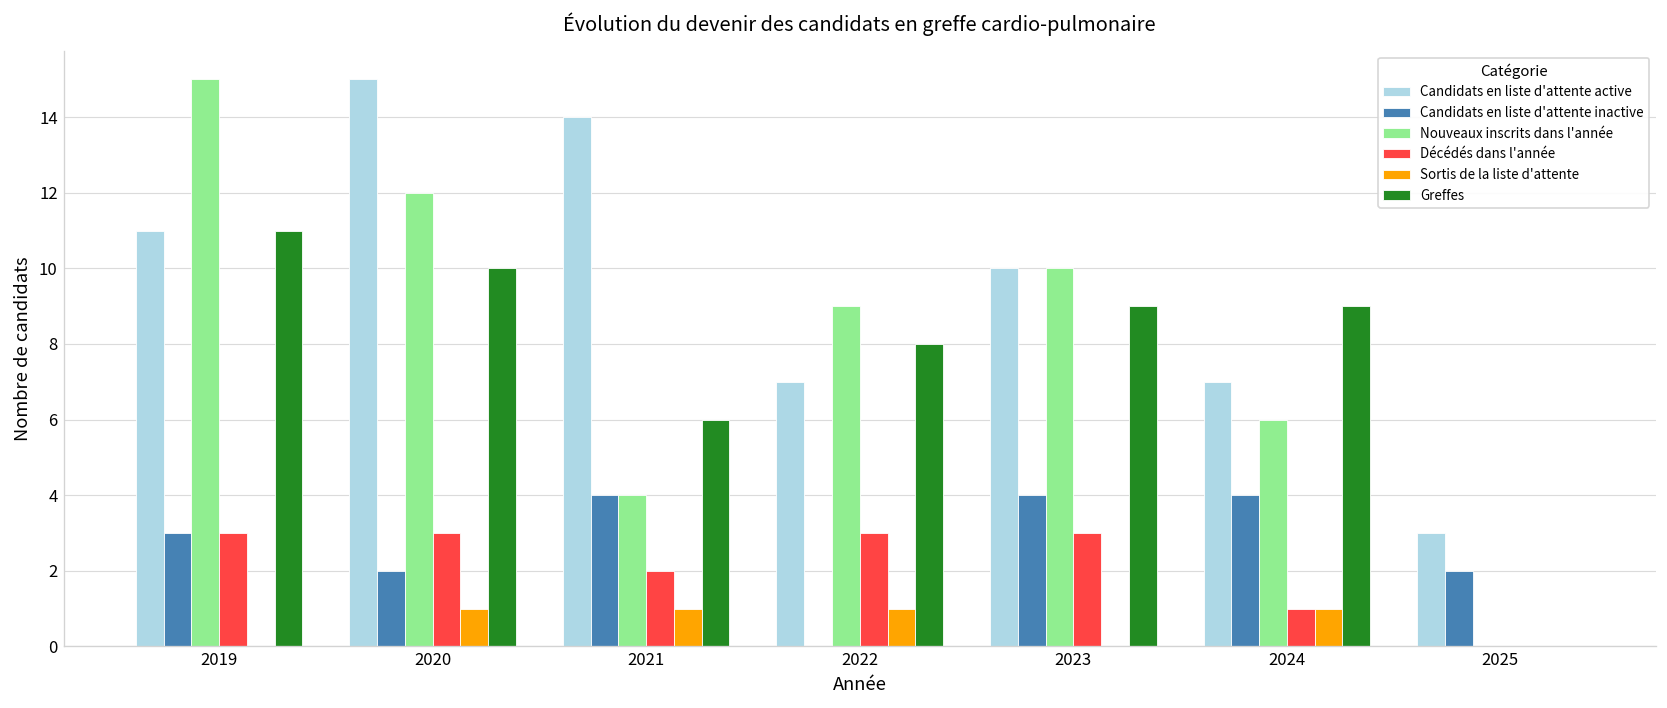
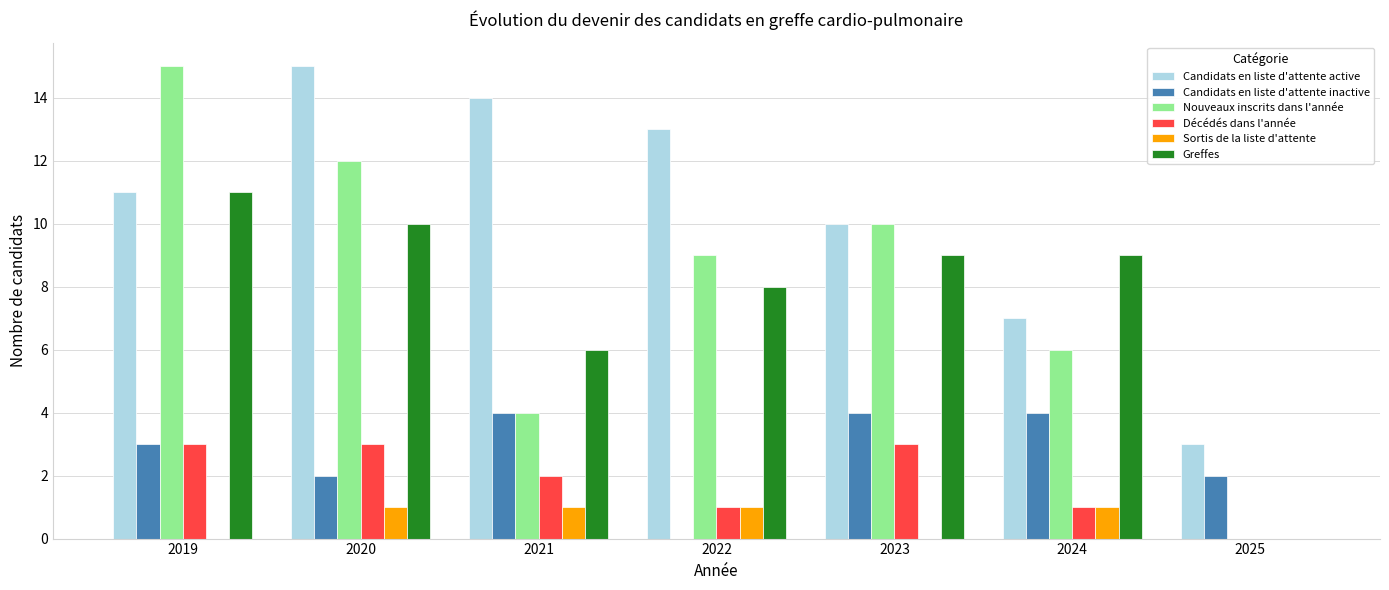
Candidats en liste d'attente active, 2022: 7 -> 13
Décédés dans l'année, 2022: 3 -> 1
